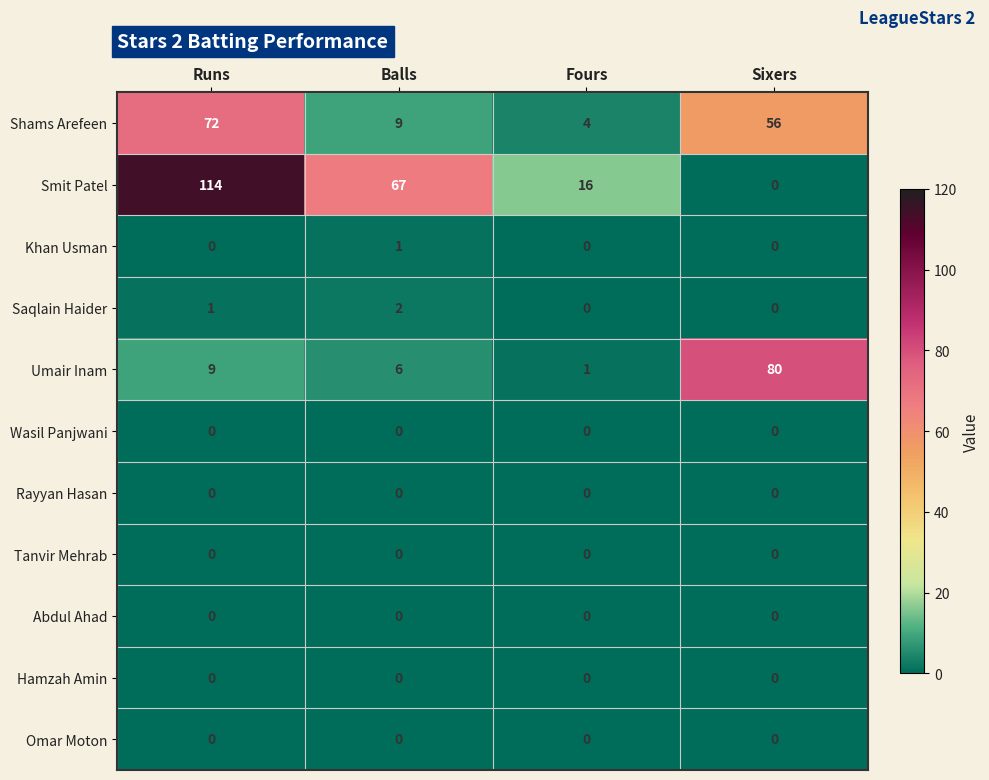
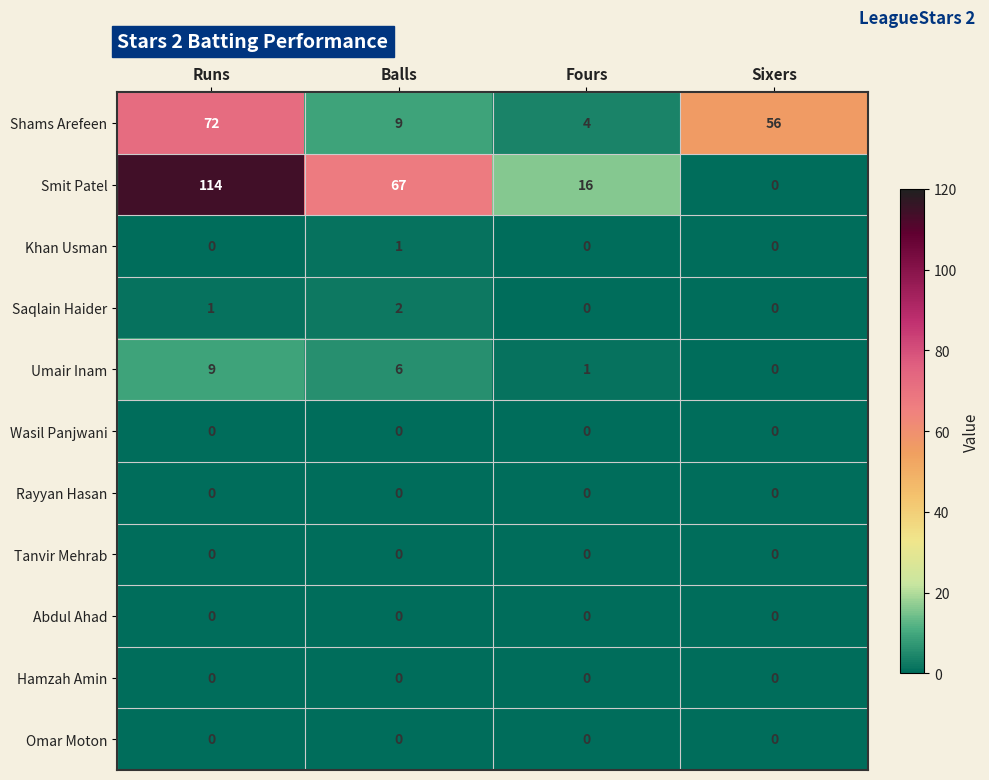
Umair Inam, Sixers: 80 -> 0
